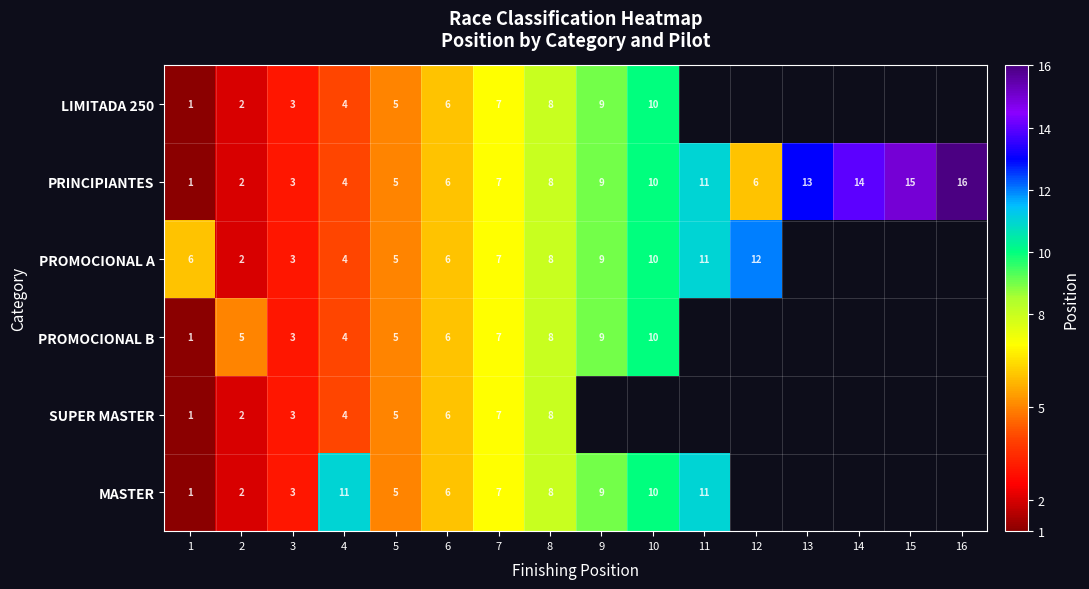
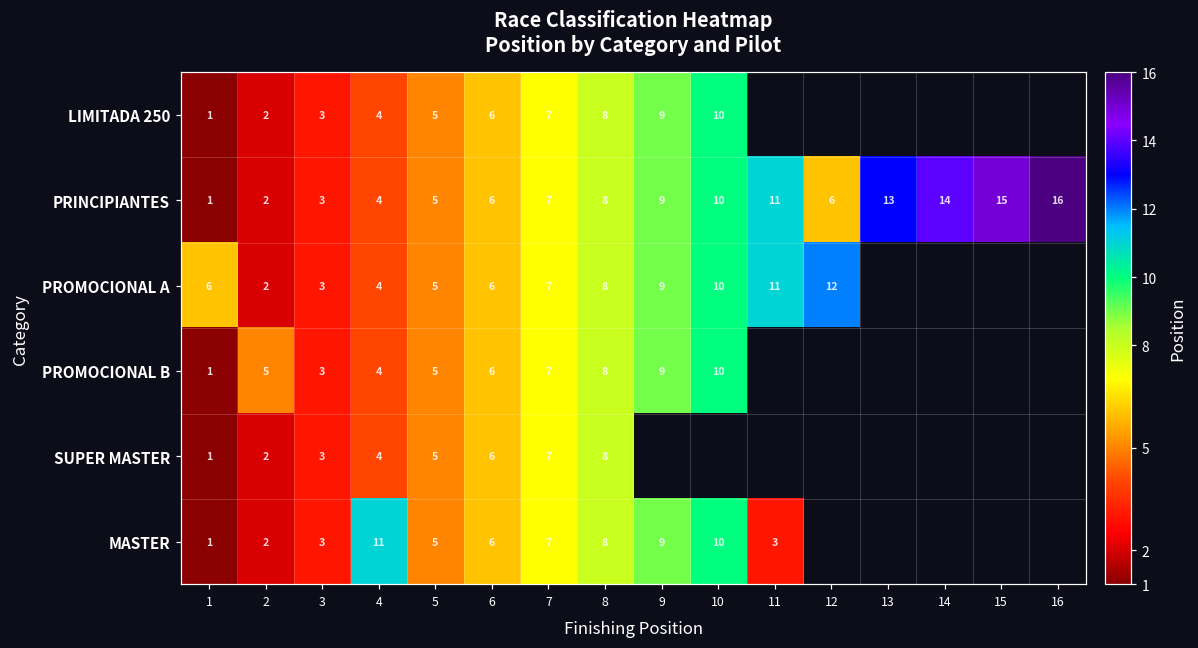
MASTER, 11: 11 -> 3
